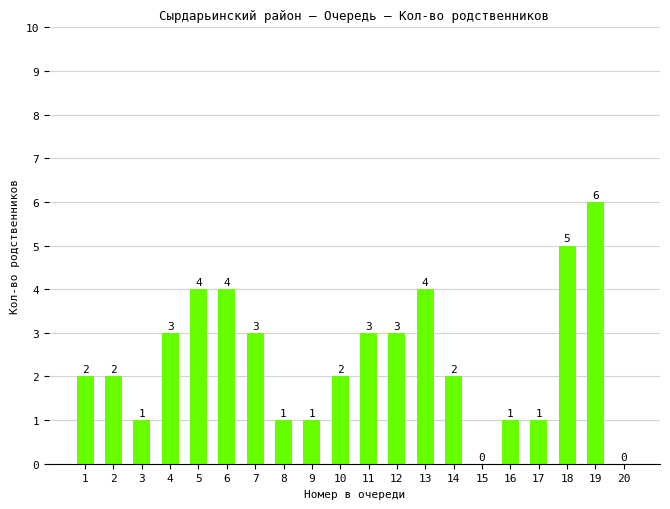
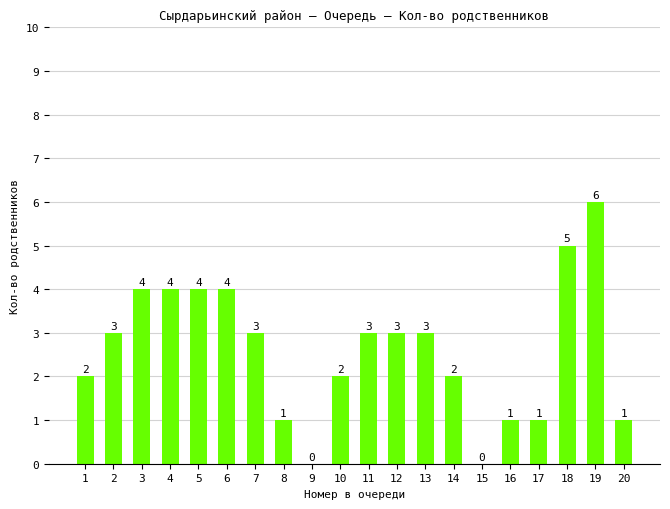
2: 2 -> 3
3: 1 -> 4
4: 3 -> 4
9: 1 -> 0
13: 4 -> 3
20: 0 -> 1
